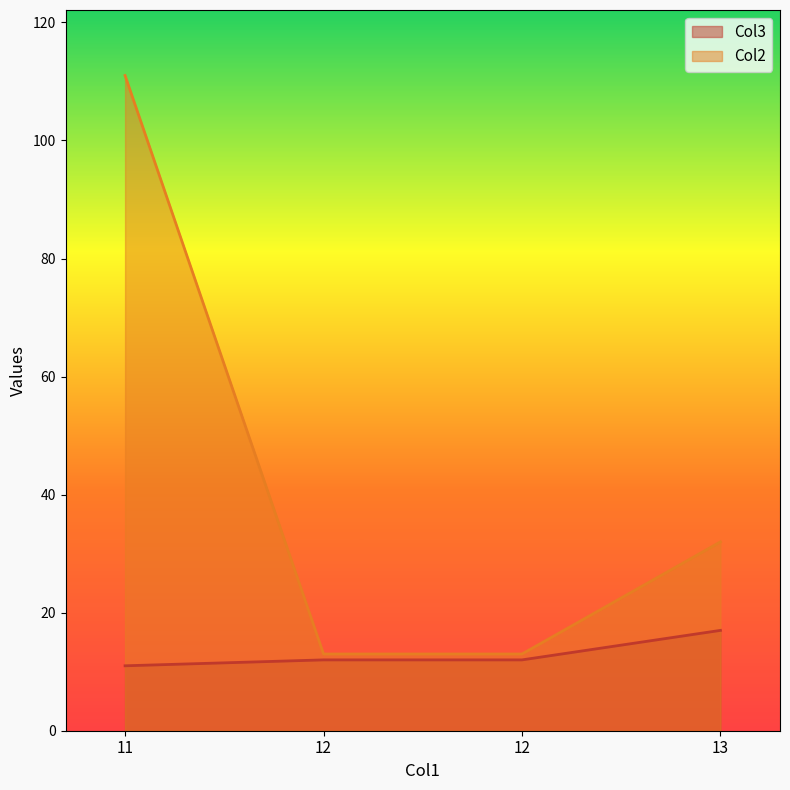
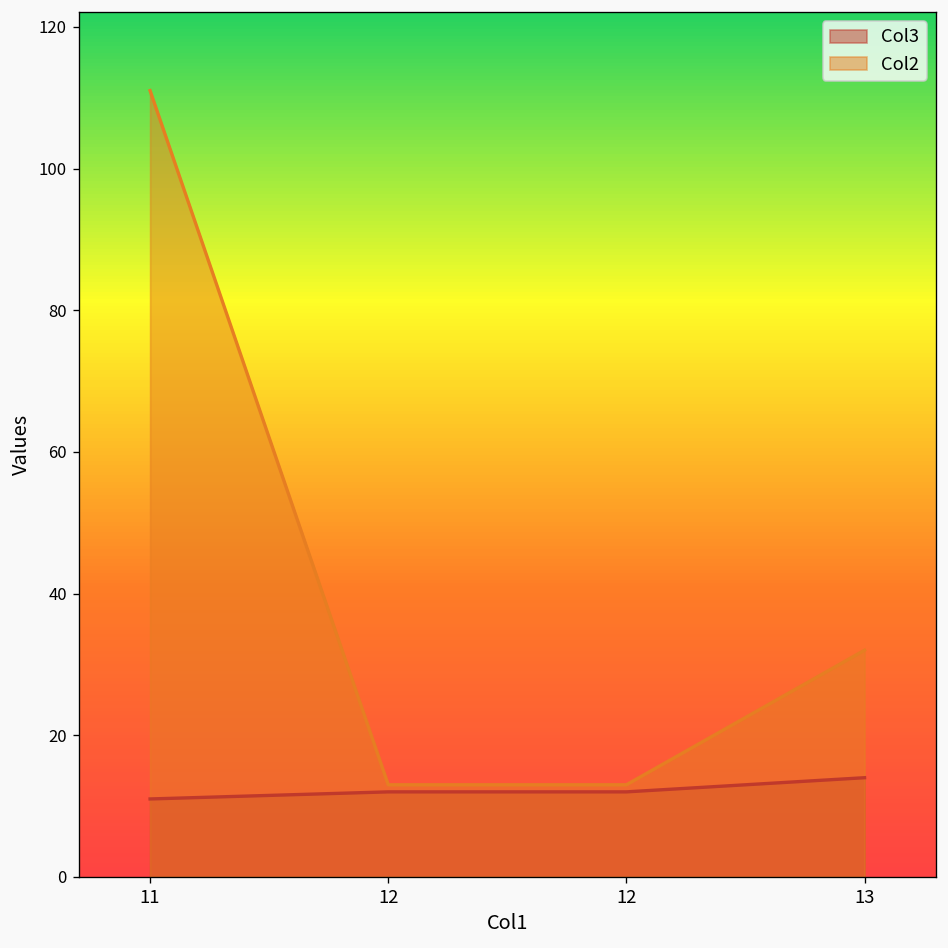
Col3, 13: 17 -> 14
